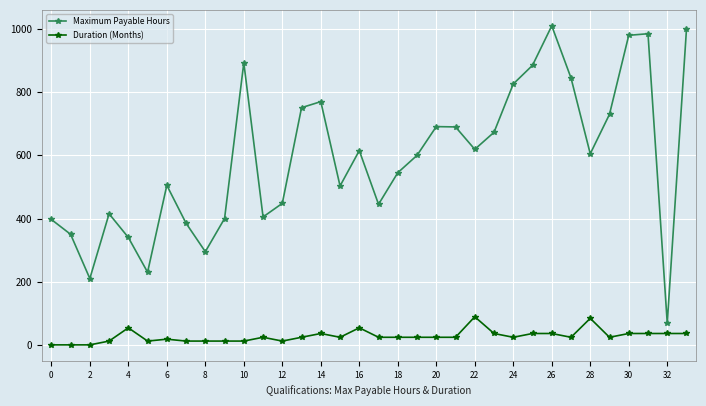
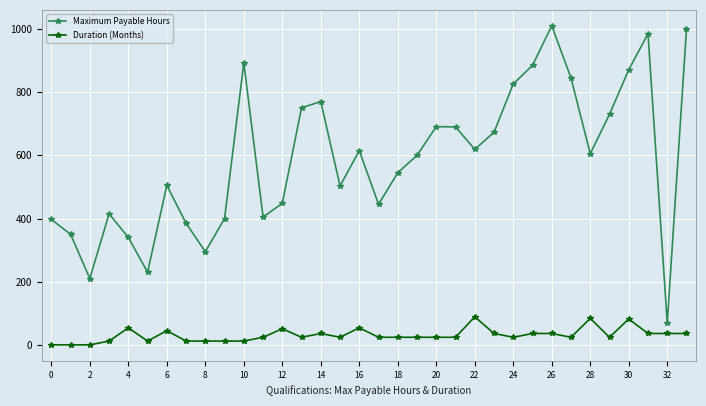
Duration (Months), 6: 20 -> 50
Duration (Months), 12: 10 -> 50
Maximum Payable Hours, 30: 980 -> 870
Duration (Months), 30: 40 -> 80
